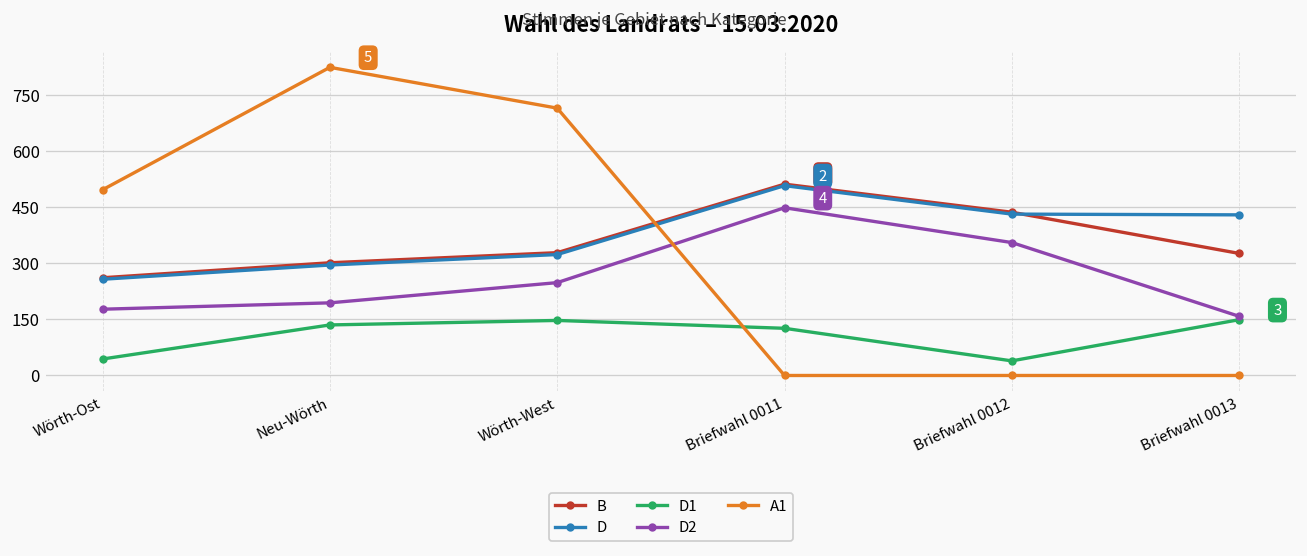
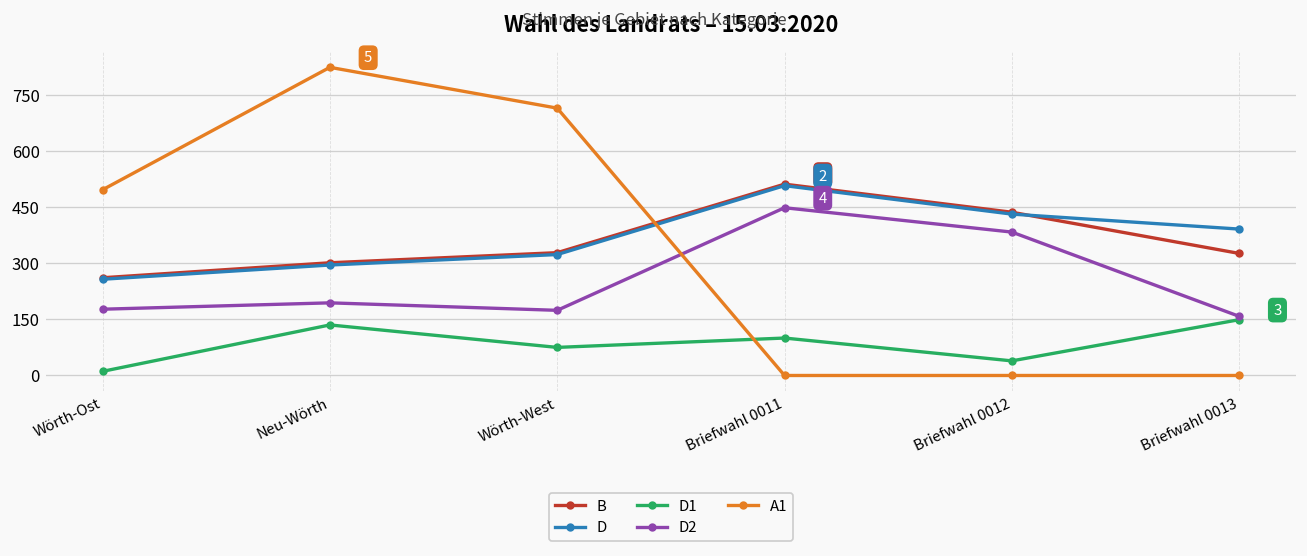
D1, Wörth-Ost: 40 -> 10
D1, Wörth-West: 150 -> 80
D2, Wörth-West: 250 -> 170
D1, Briefwahl 0011: 130 -> 100
D2, Briefwahl 0012: 360 -> 380
D, Briefwahl 0013: 430 -> 390
